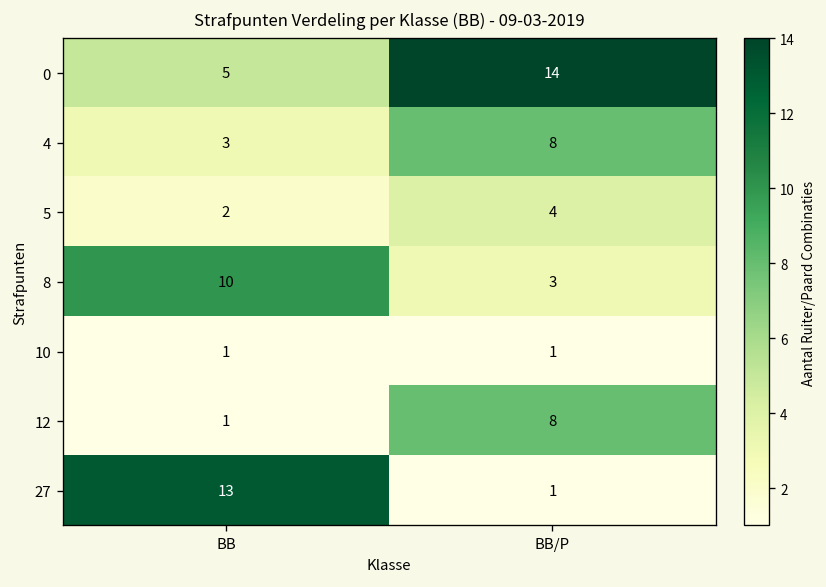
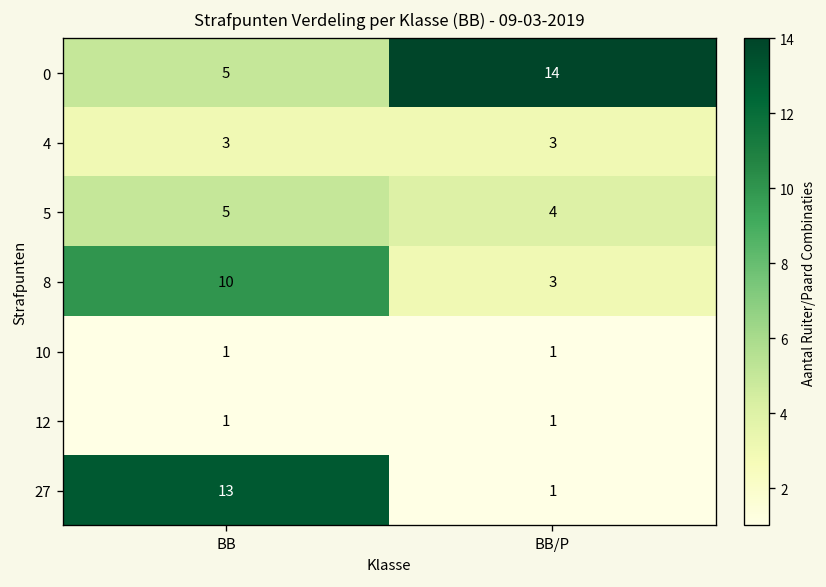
4, BB/P: 8 -> 3
5, BB: 2 -> 5
12, BB/P: 8 -> 1
